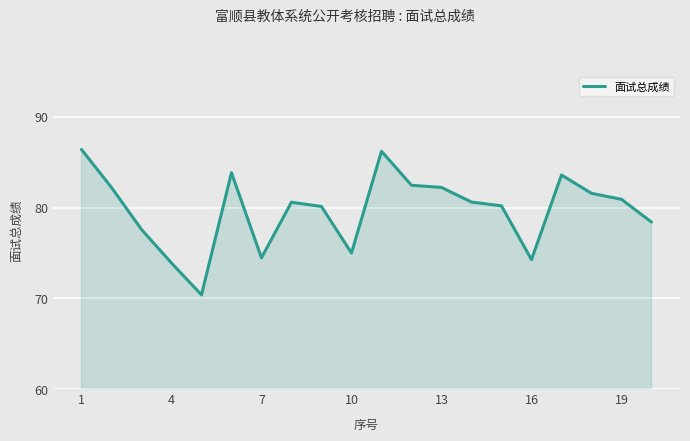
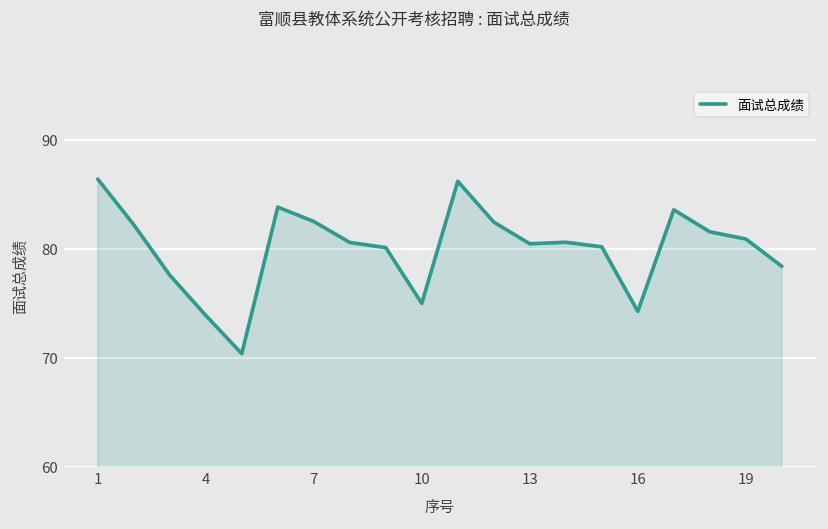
7: 74 -> 83
13: 82 -> 80
